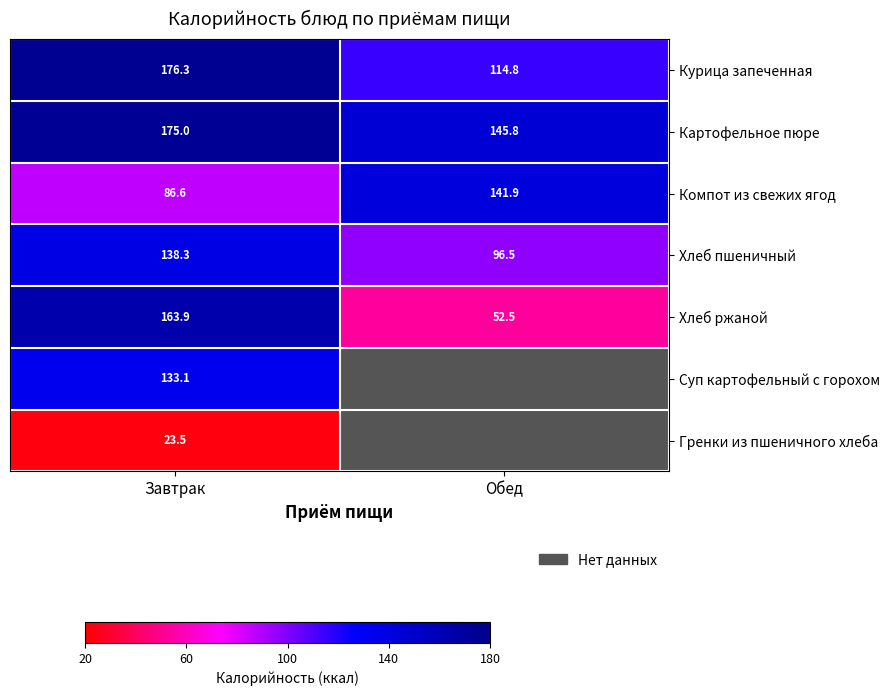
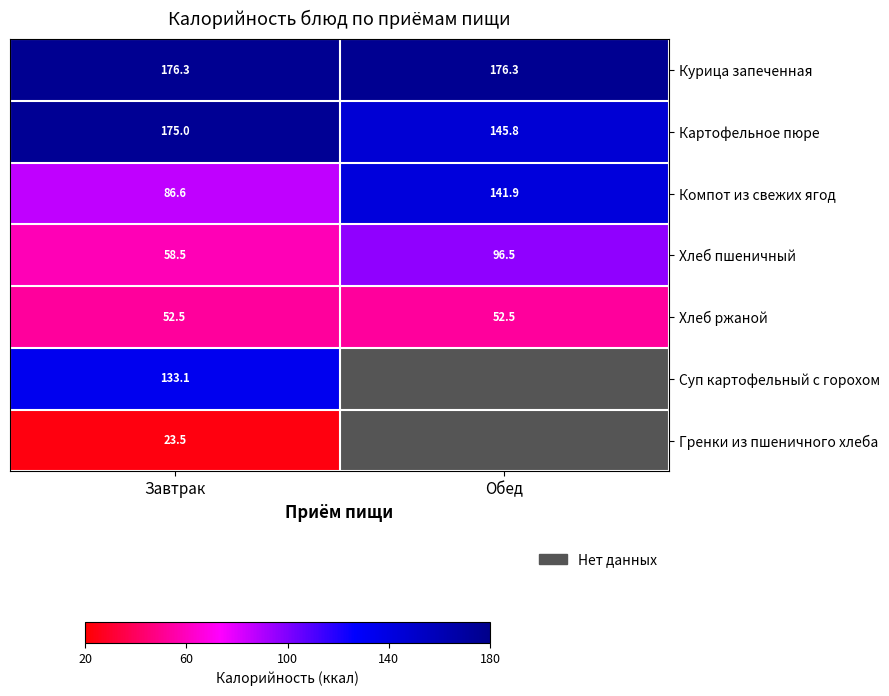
Курица запеченная, Обед: 114.8 -> 176.3
Хлеб пшеничный, Завтрак: 138.3 -> 58.5
Хлеб ржаной, Завтрак: 163.9 -> 52.5
